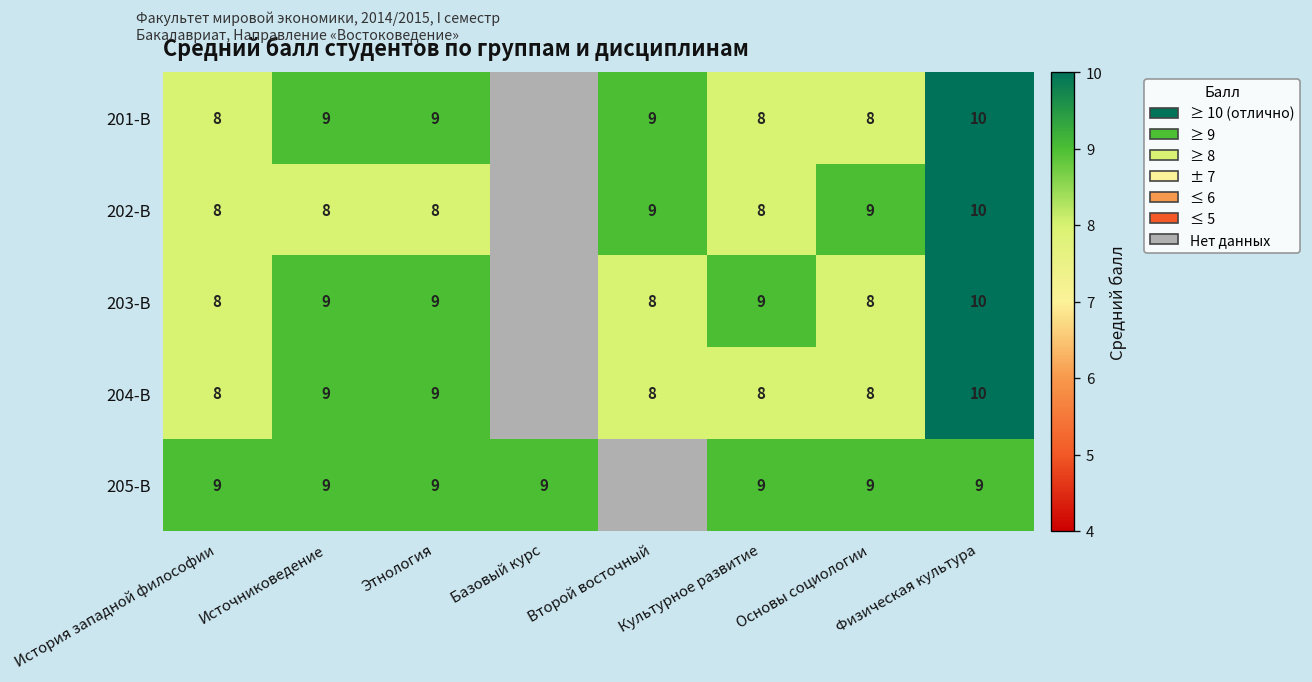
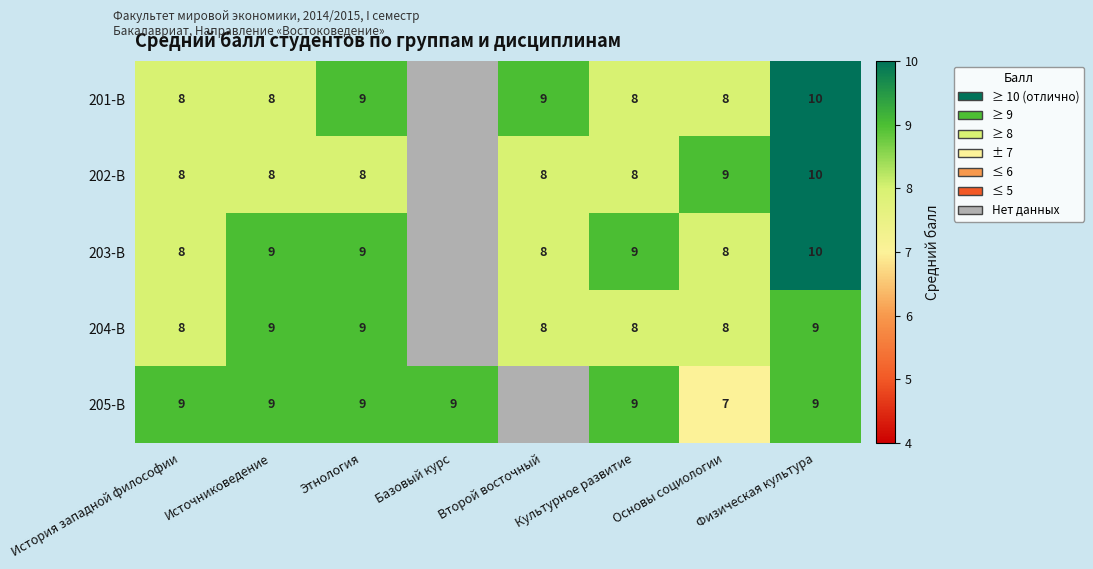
201-В, Источниковедение: 9 -> 8
202-В, Второй восточный: 9 -> 8
204-В, Физическая культура: 10 -> 9
205-В, Основы социологии: 9 -> 7
